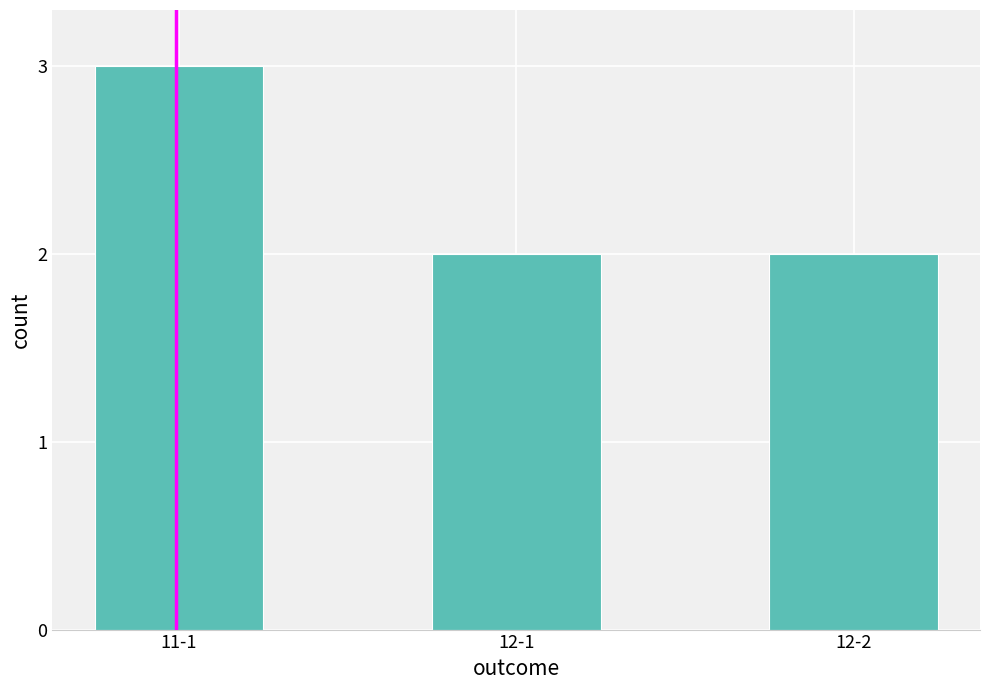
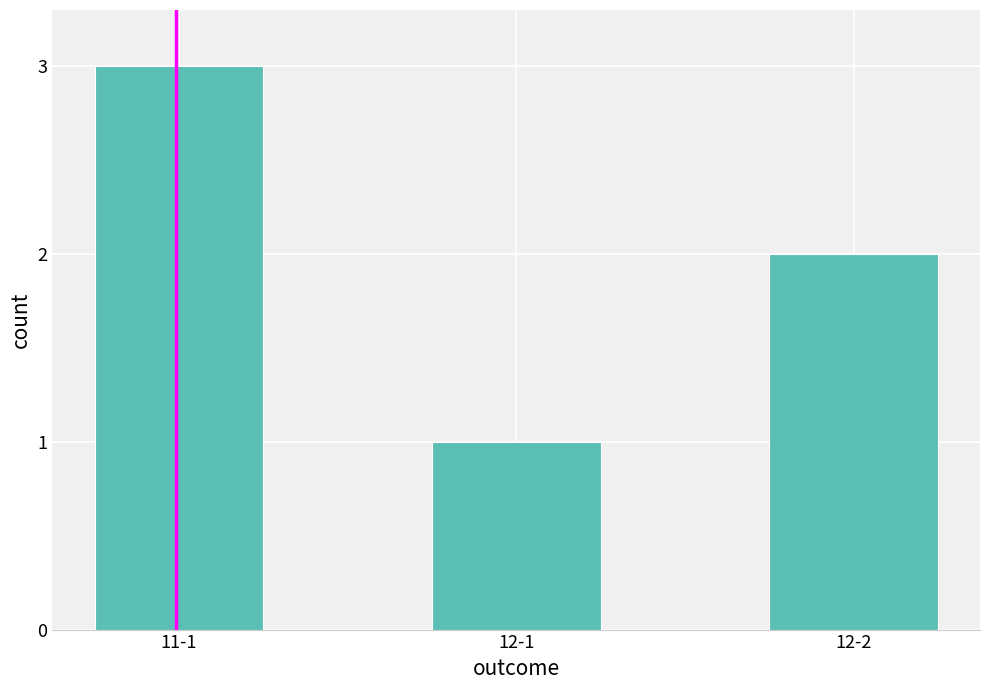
12-1: 2 -> 1
